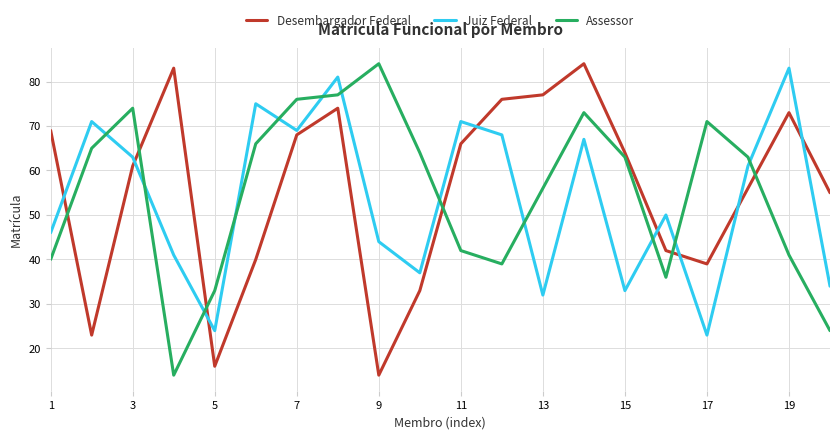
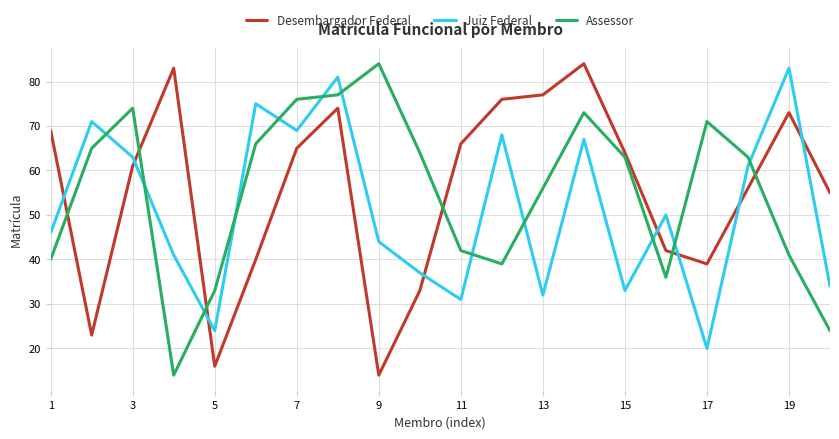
Desembargador Federal, 7: 68 -> 65
Juiz Federal, 11: 71 -> 31
Juiz Federal, 17: 23 -> 20
